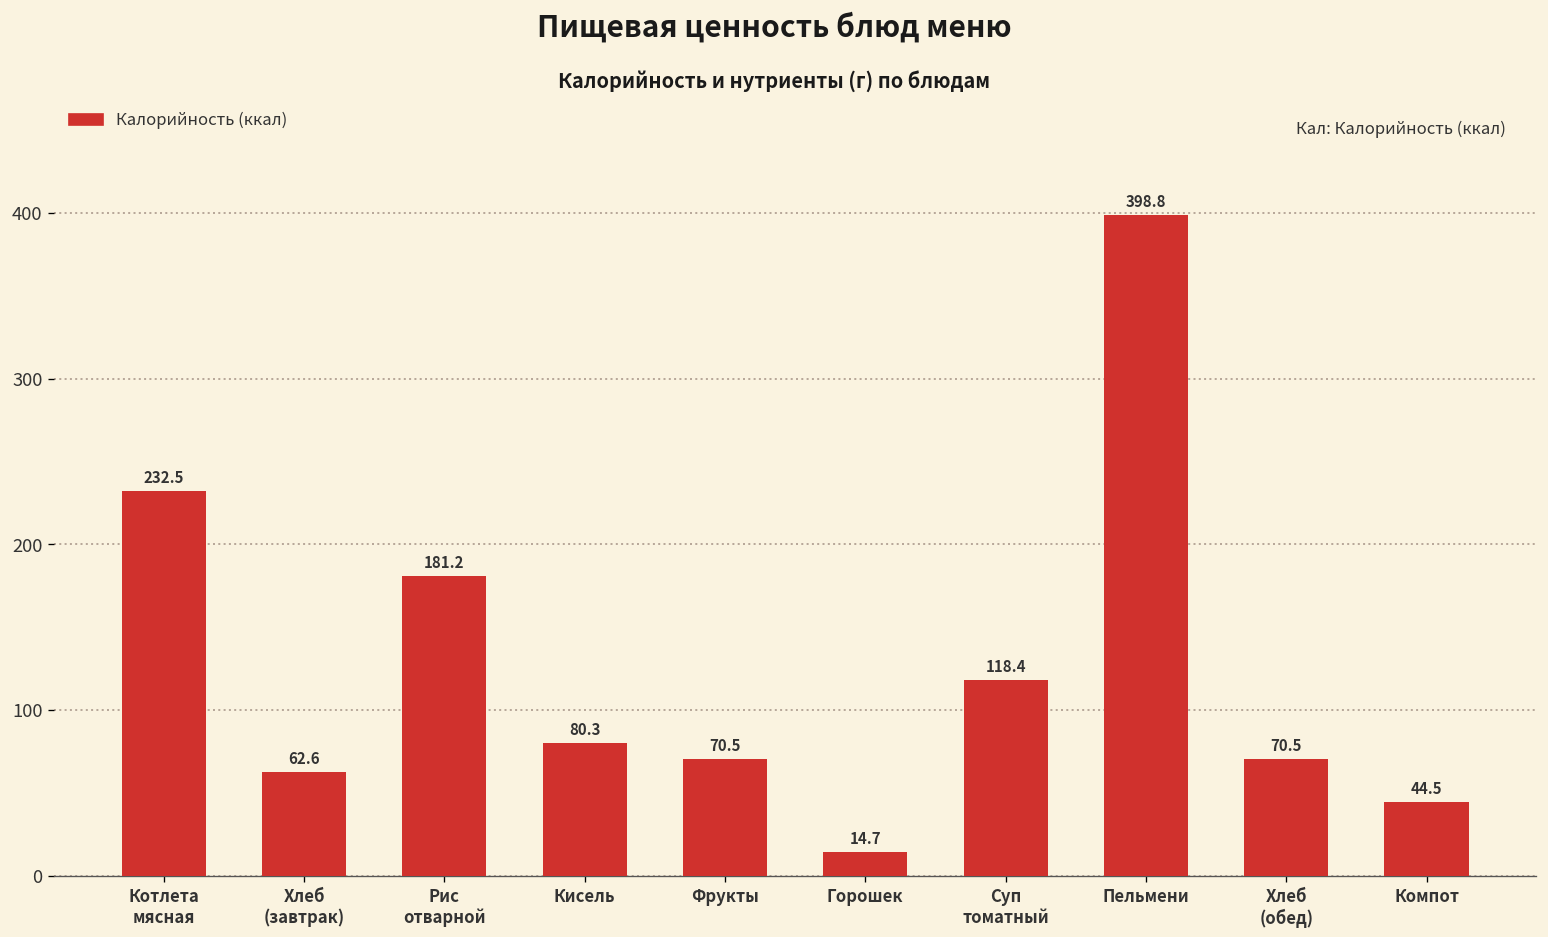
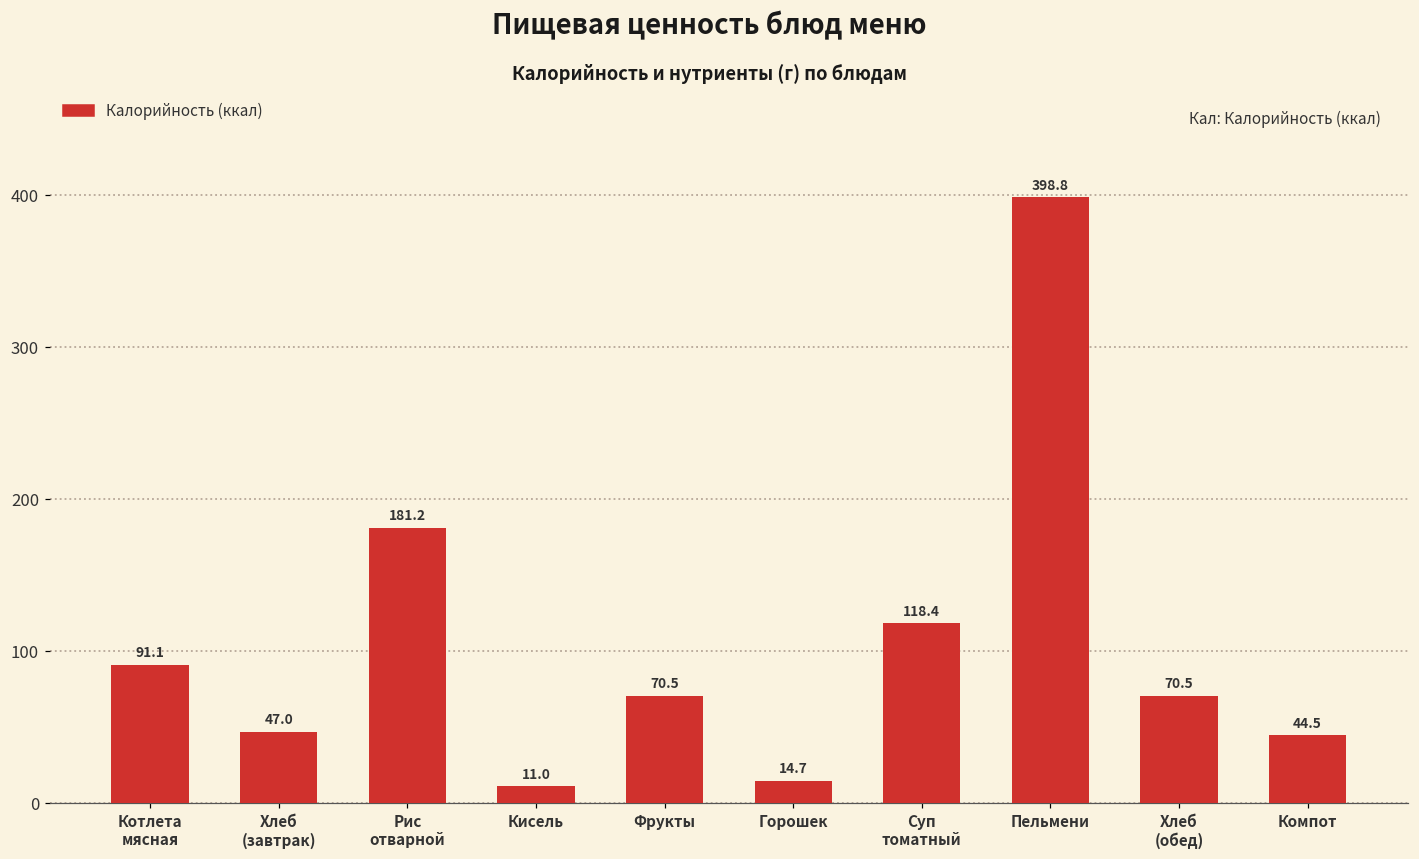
Котлета мясная: 232.5 -> 91.1
Хлеб (завтрак): 62.6 -> 47.0
Кисель: 80.3 -> 11.0
